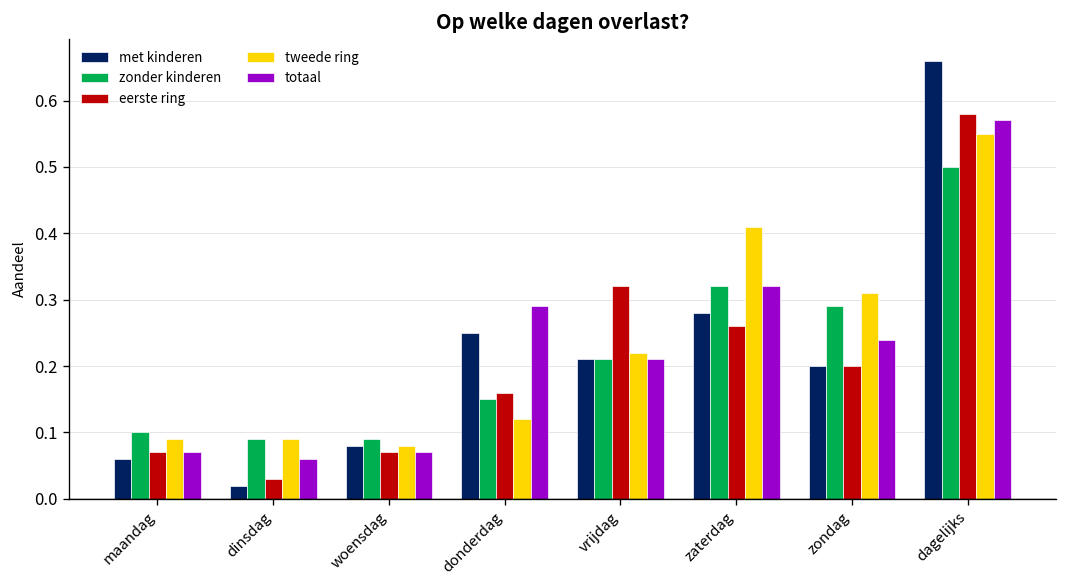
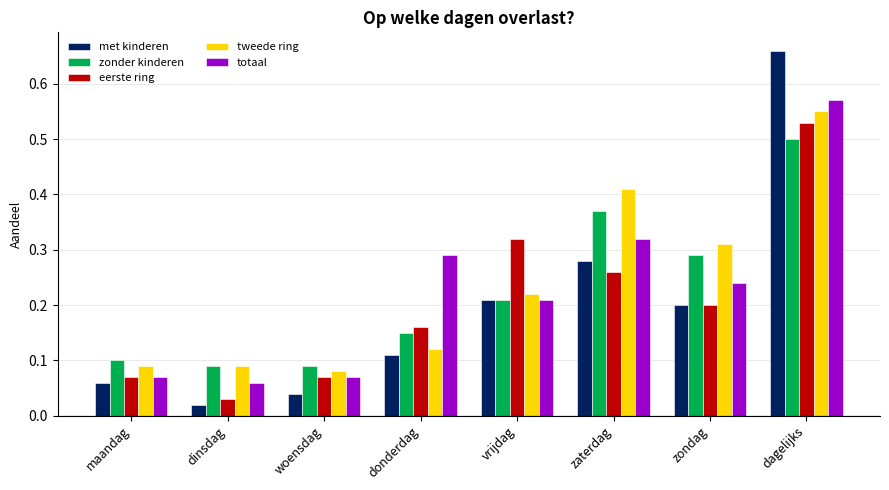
met kinderen, woensdag: 0.08 -> 0.04
met kinderen, donderdag: 0.25 -> 0.11
zonder kinderen, zaterdag: 0.32 -> 0.37
eerste ring, dagelijks: 0.58 -> 0.53
